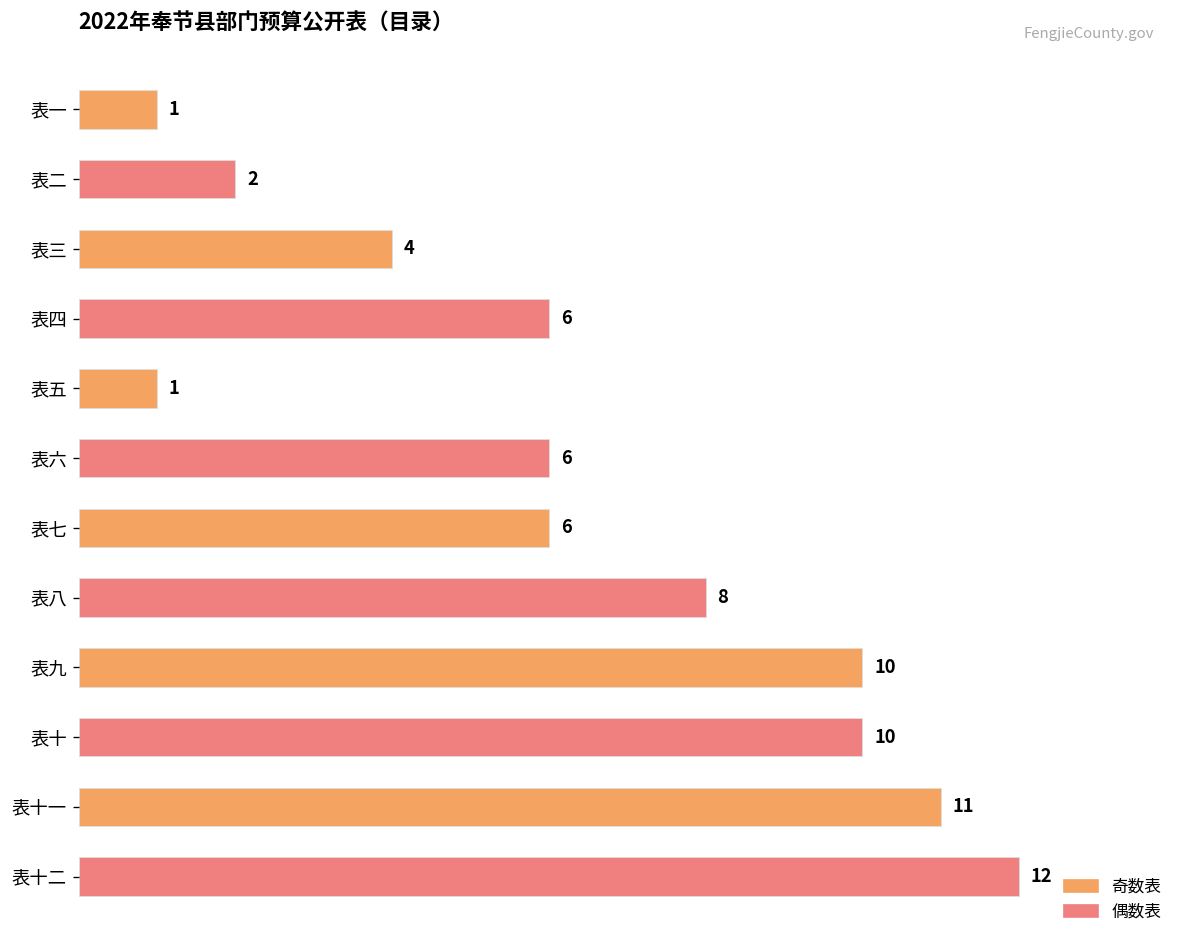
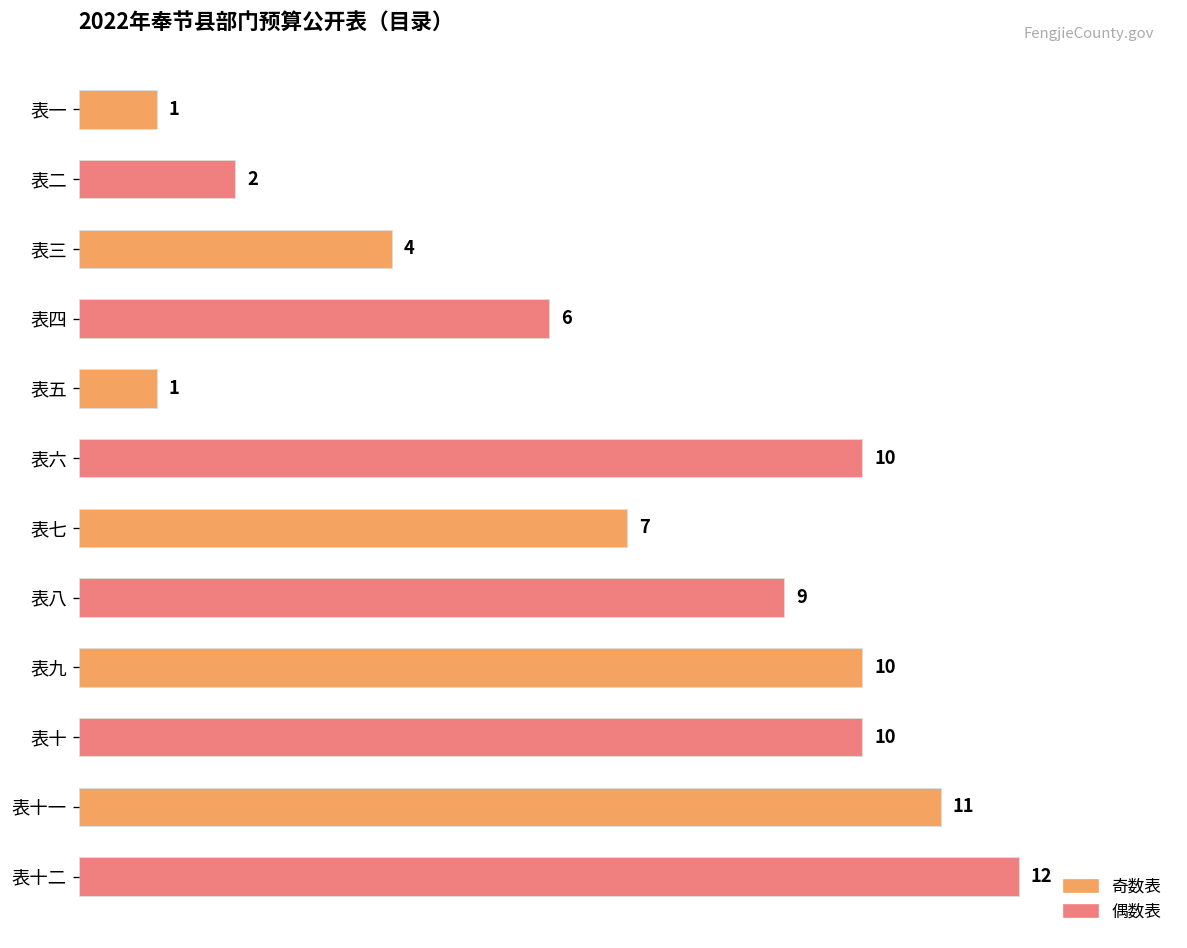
表六: 6 -> 10
表七: 6 -> 7
表八: 8 -> 9
